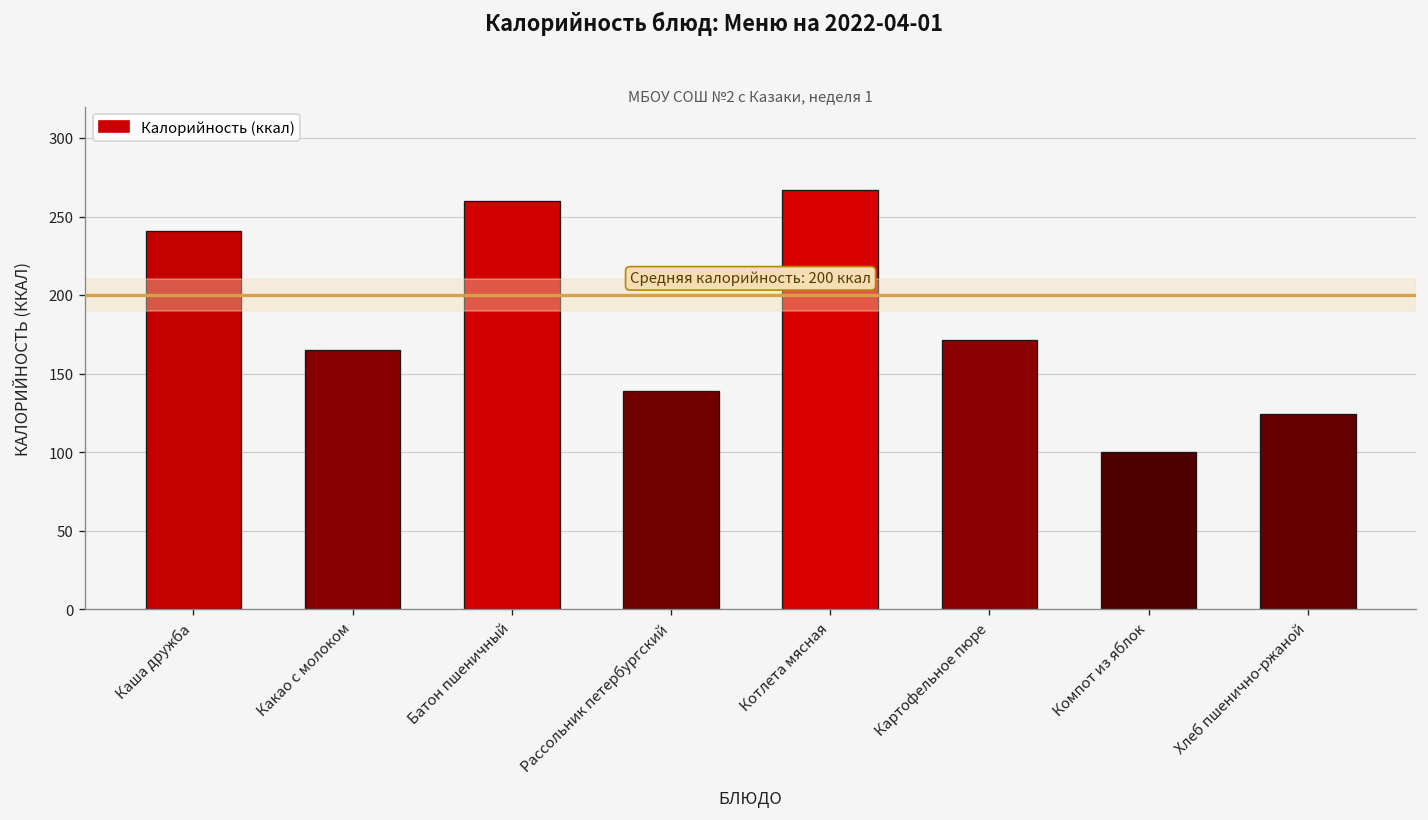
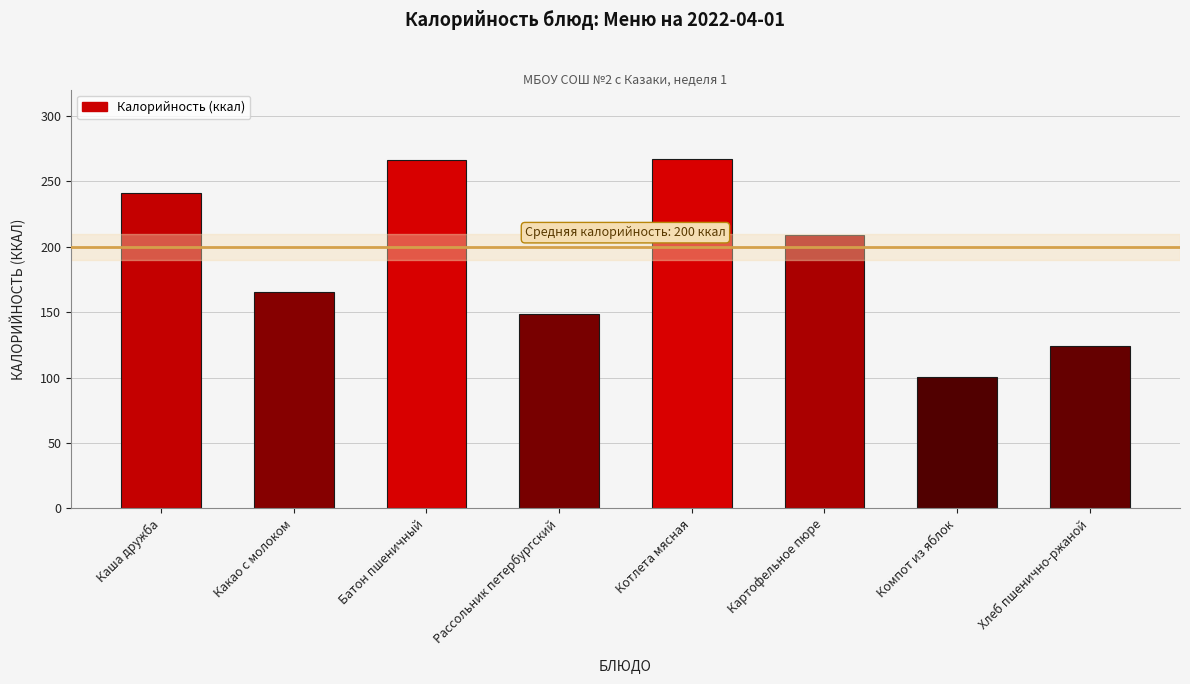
Батон пшеничный: 260 -> 266
Рассольник петербургский: 139 -> 148
Картофельное пюре: 172 -> 209
